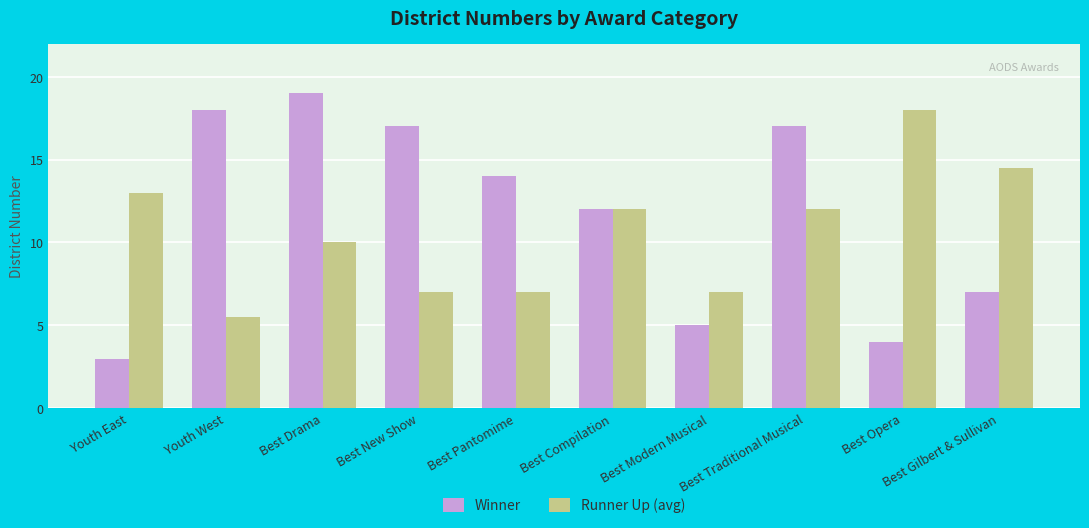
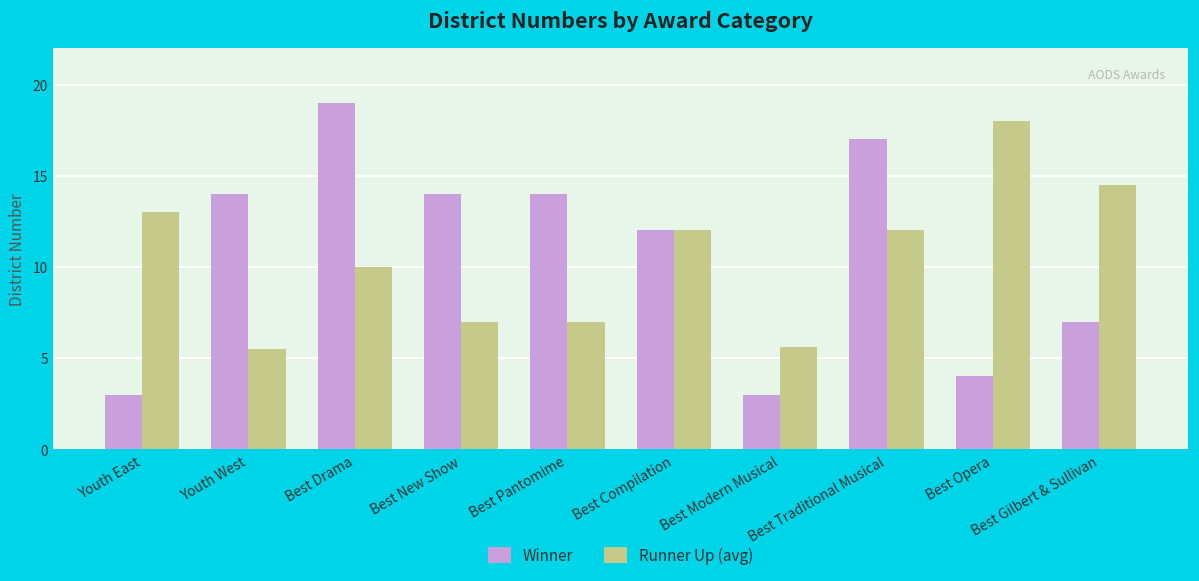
Winner, Youth West: 18 -> 14
Winner, Best New Show: 17 -> 14
Winner, Best Modern Musical: 5 -> 3
Runner Up (avg), Best Modern Musical: 7.0 -> 5.6
